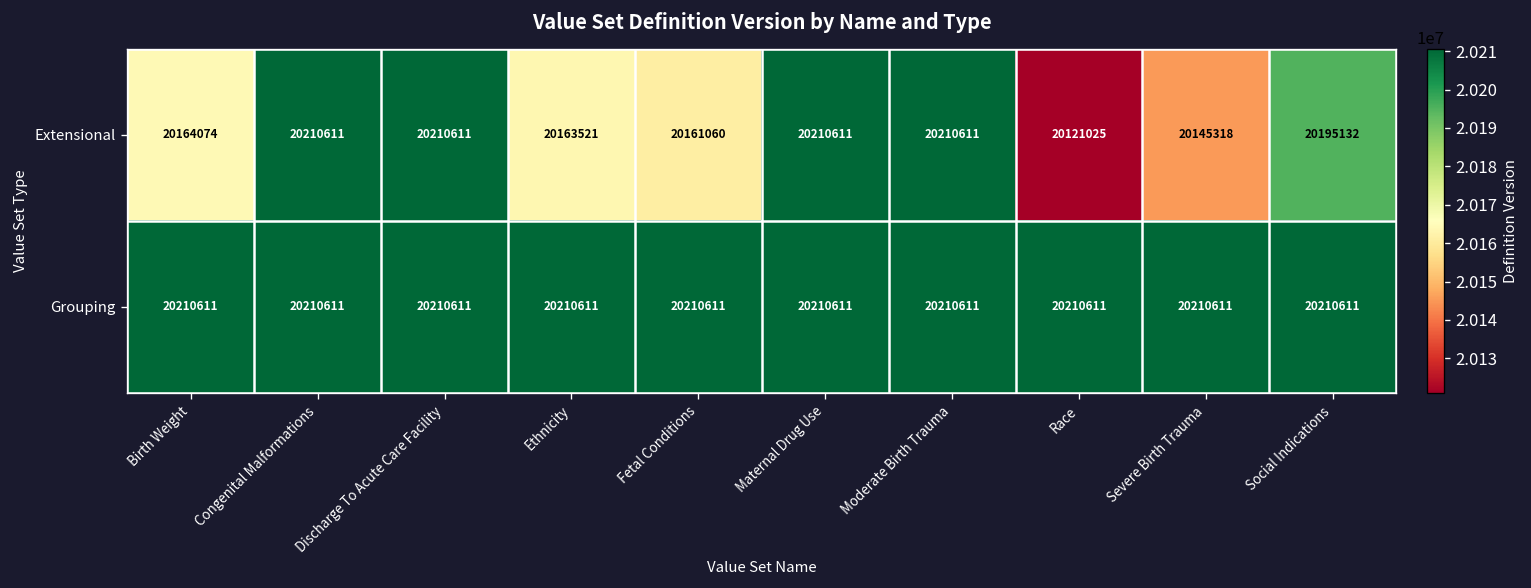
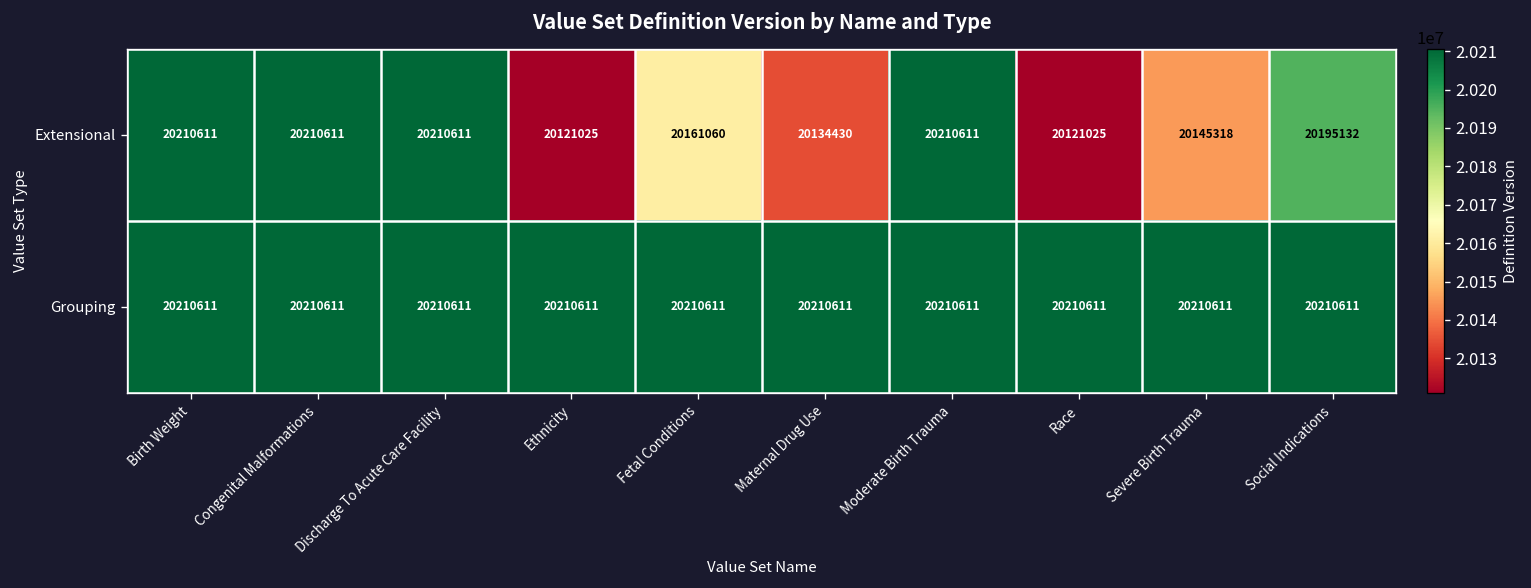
Extensional, Birth Weight: 20164074 -> 20210611
Extensional, Ethnicity: 20163521 -> 20121025
Extensional, Maternal Drug Use: 20210611 -> 20134430
